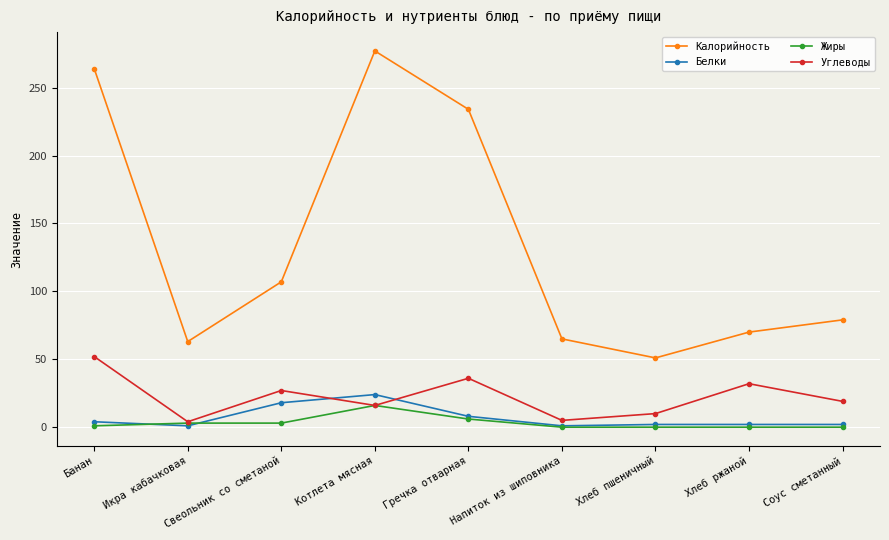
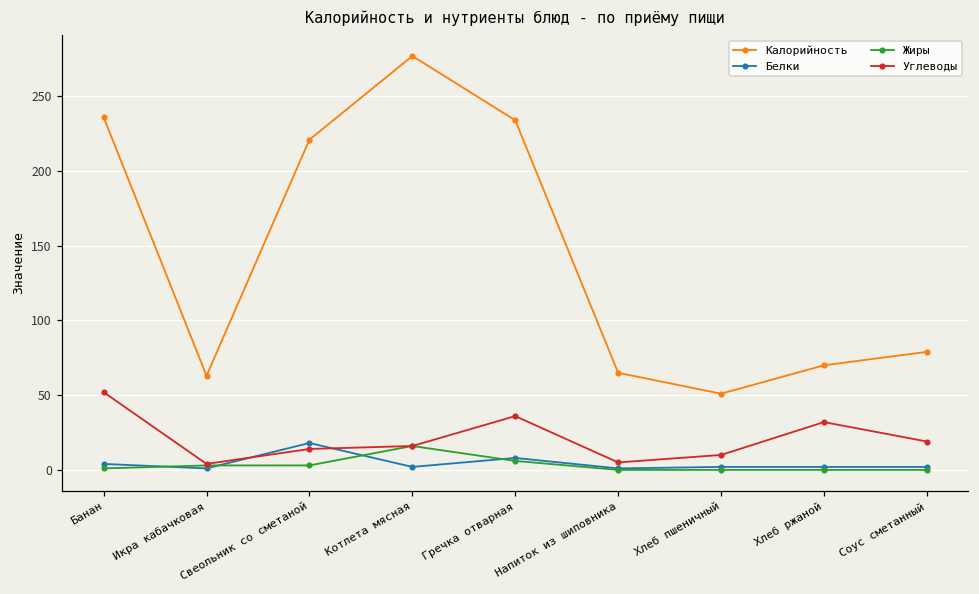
Калорийность, Банан: 264 -> 236
Калорийность, Свеольник со сметаной: 107 -> 221
Углеводы, Свеольник со сметаной: 27 -> 14
Белки, Котлета мясная: 24 -> 2
